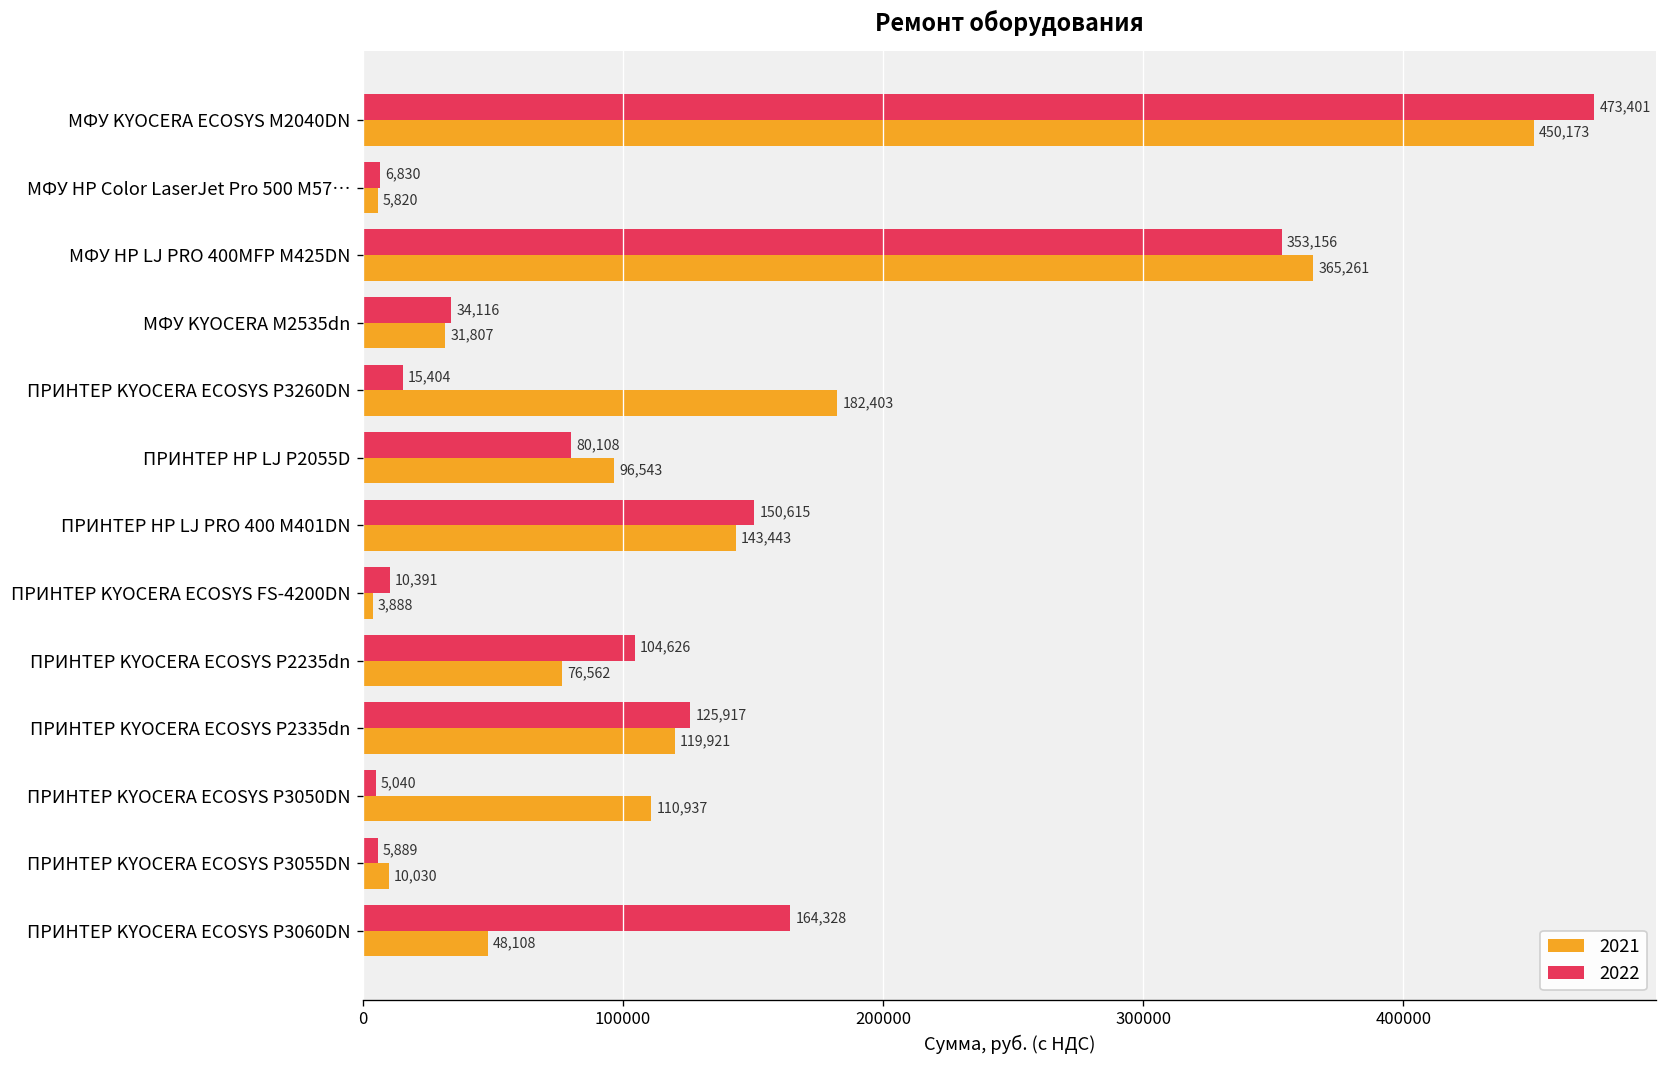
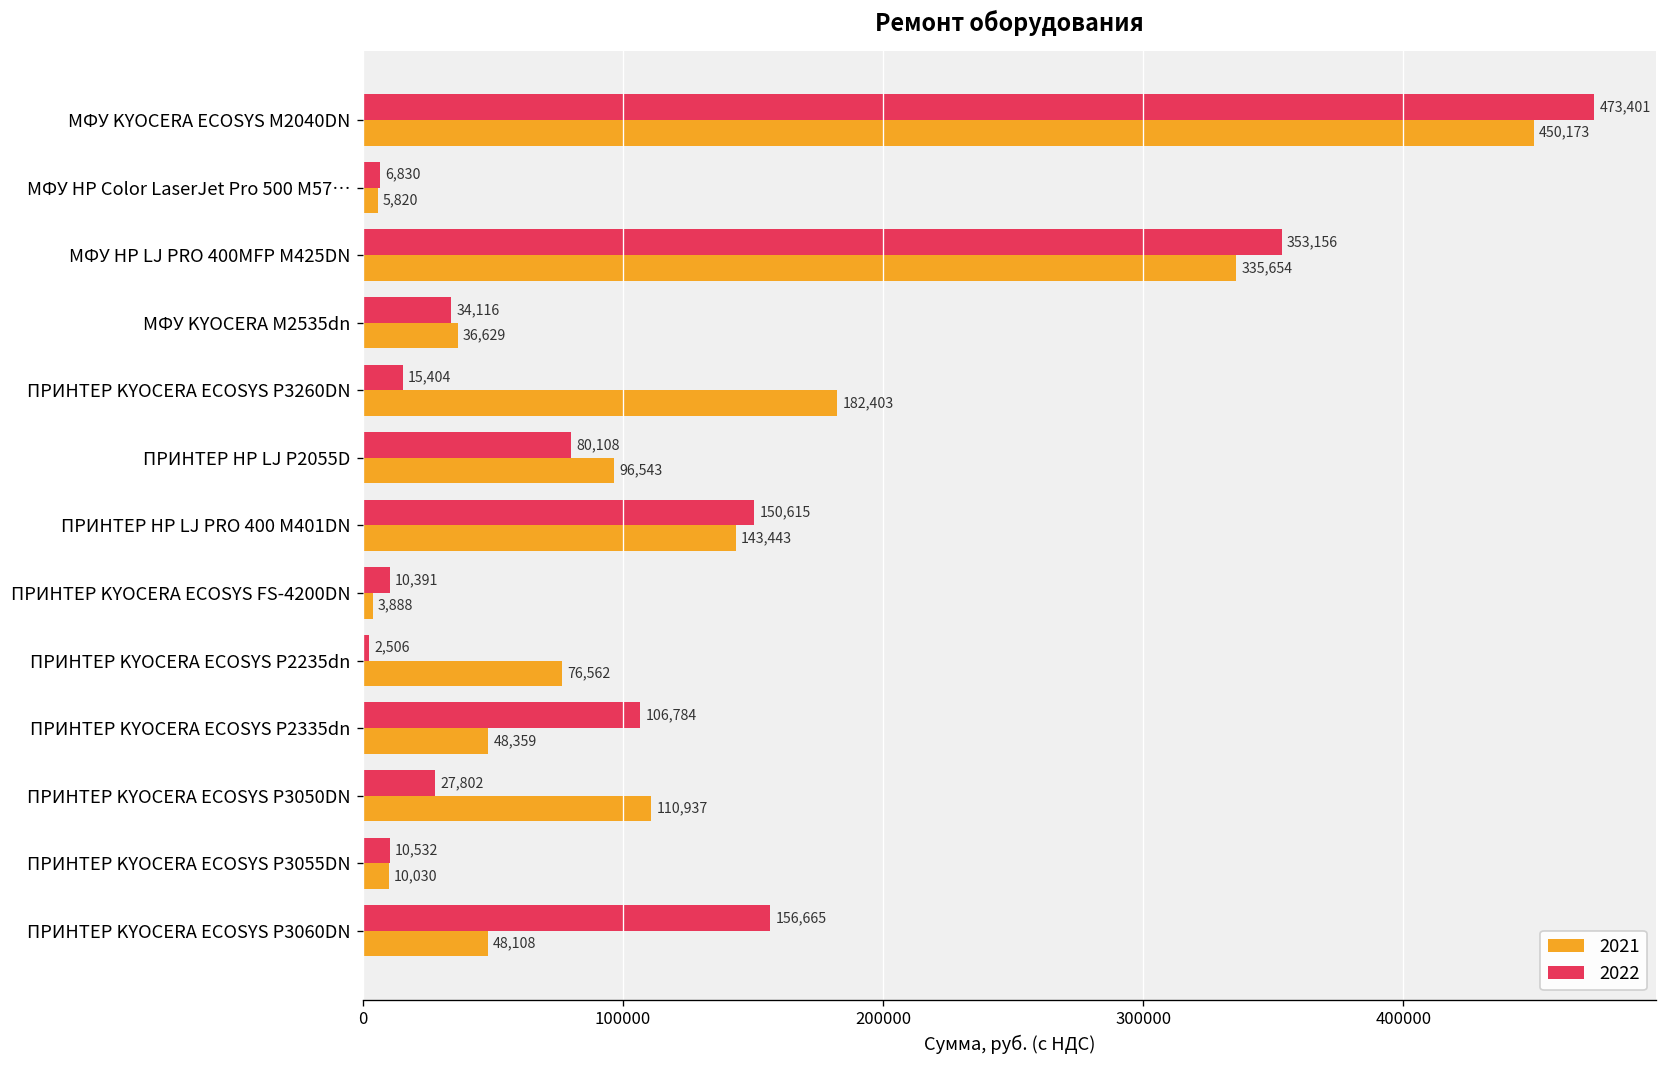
2021, МФУ HP LJ PRO 400MFP M425DN: 365,261 -> 335,654
2021, МФУ KYOCERA M2535dn: 31,807 -> 36,629
2022, ПРИНТЕР KYOCERA ECOSYS P2235dn: 104,626 -> 2,506
2022, ПРИНТЕР KYOCERA ECOSYS P2335dn: 125,917 -> 106,784
2021, ПРИНТЕР KYOCERA ECOSYS P2335dn: 119,921 -> 48,359
2022, ПРИНТЕР KYOCERA ECOSYS P3050DN: 5,040 -> 27,802
2022, ПРИНТЕР KYOCERA ECOSYS P3055DN: 5,889 -> 10,532
2022, ПРИНТЕР KYOCERA ECOSYS P3060DN: 164,328 -> 156,665
